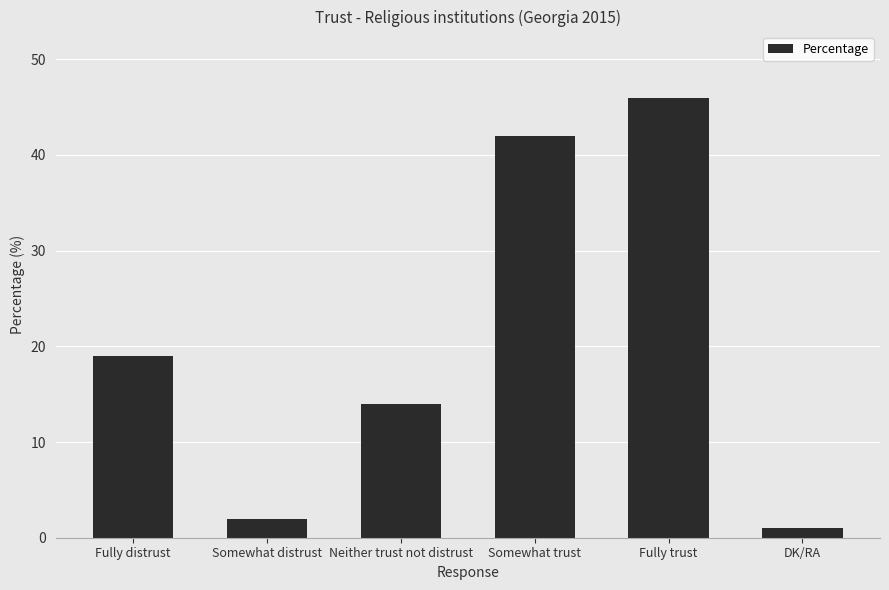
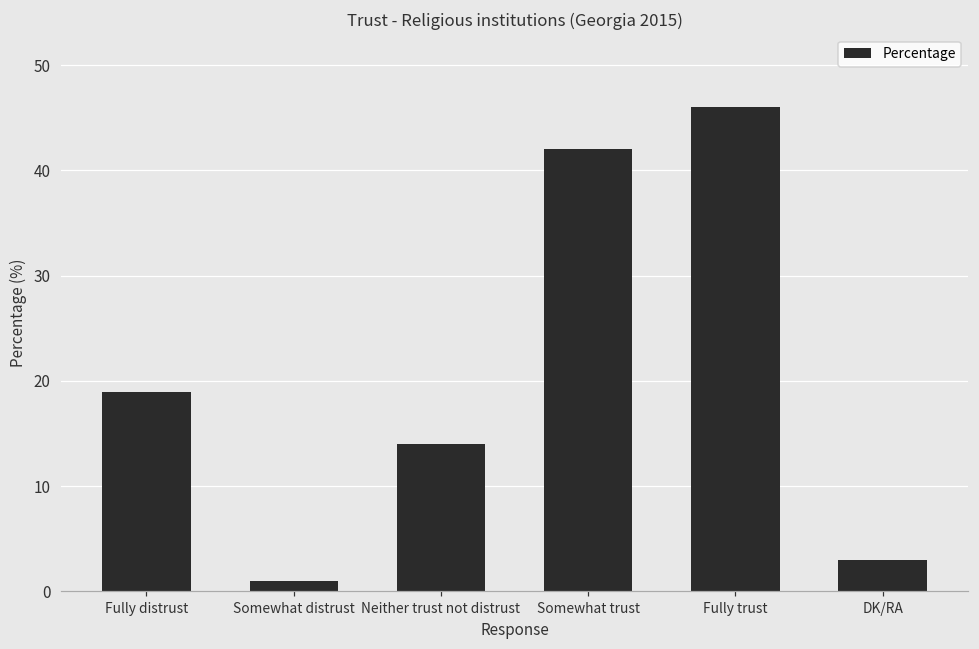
Somewhat distrust: 2 -> 1
DK/RA: 1 -> 3
